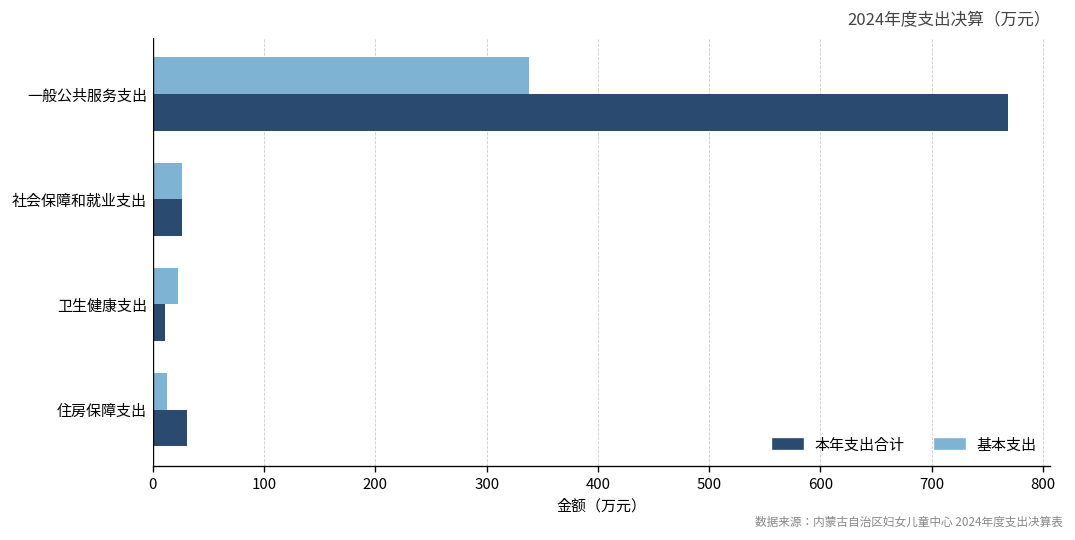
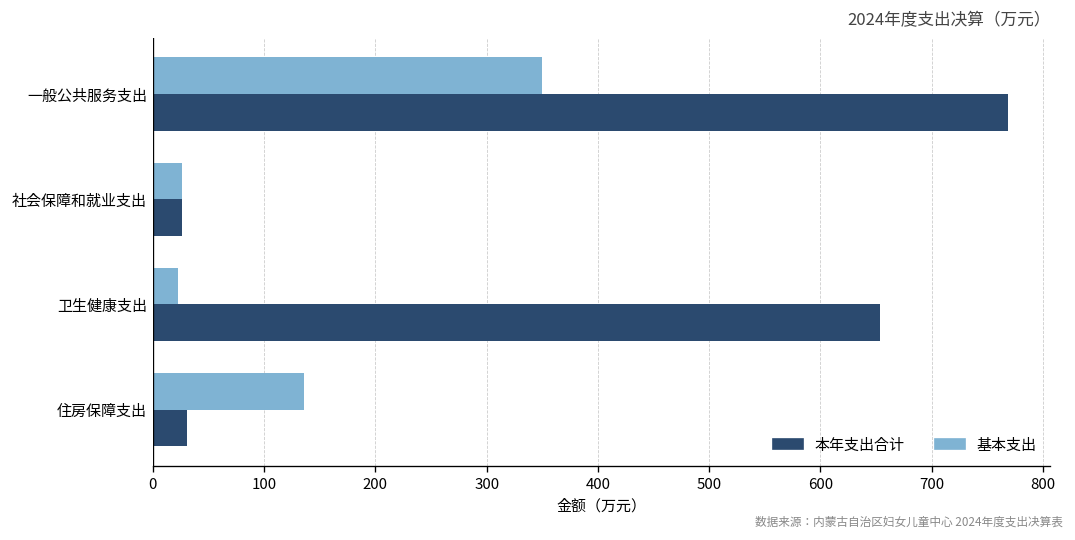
基本支出, 一般公共服务支出: 340 -> 350
本年支出合计, 卫生健康支出: 10 -> 650
基本支出, 住房保障支出: 10 -> 140
